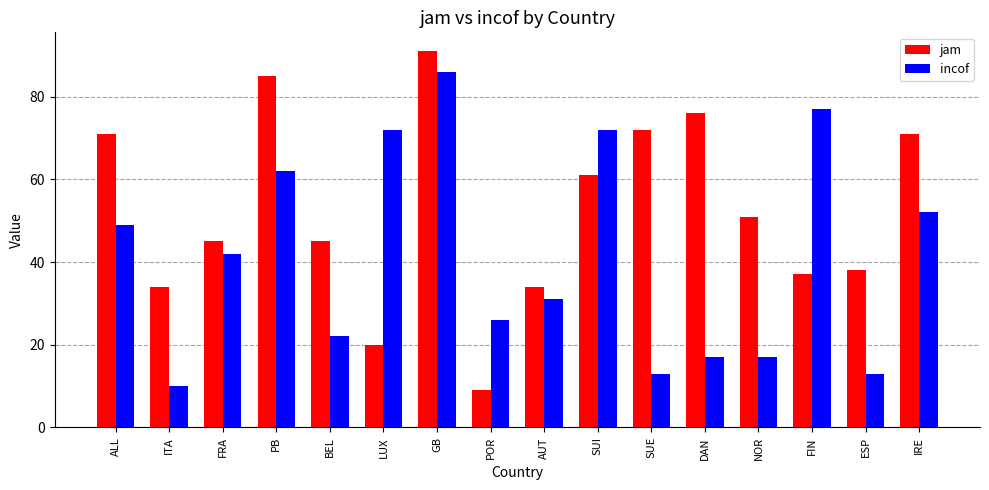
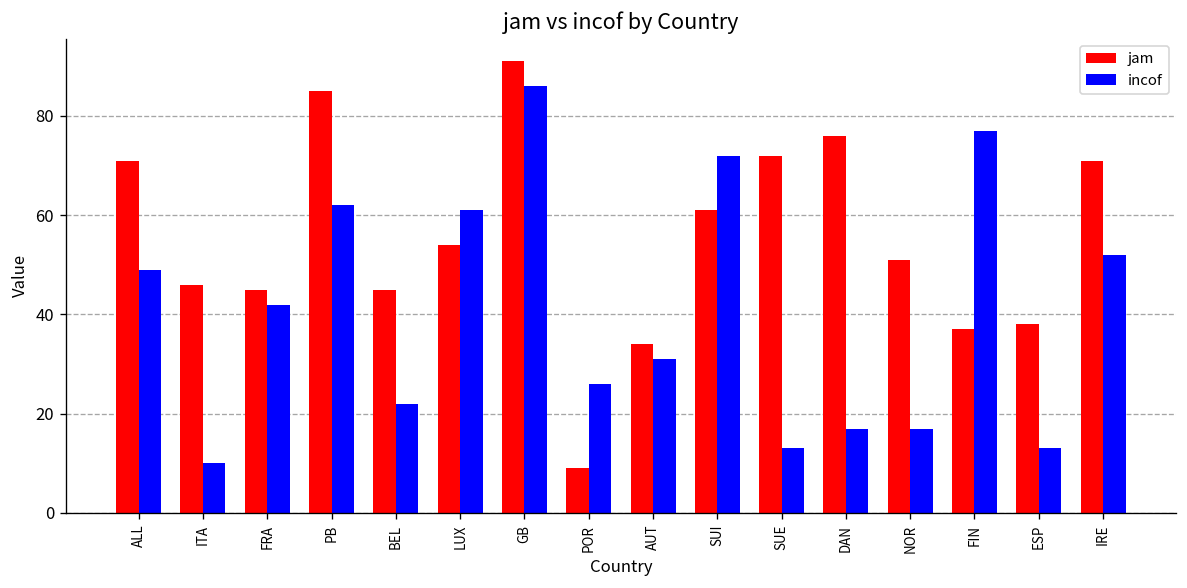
jam, ITA: 34 -> 46
jam, LUX: 20 -> 54
incof, LUX: 72 -> 61
